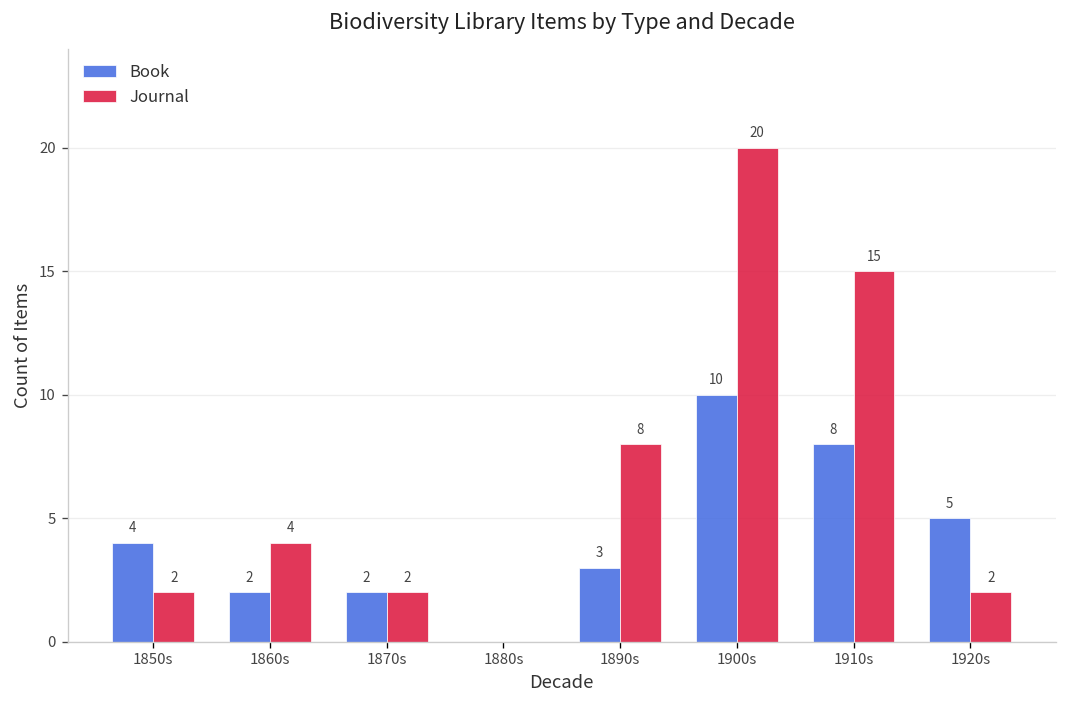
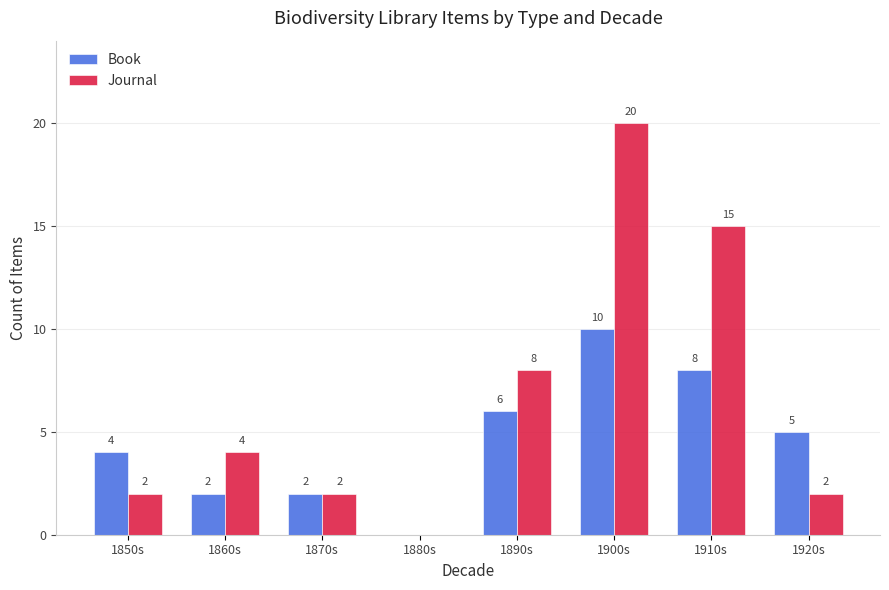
Book, 1890s: 3 -> 6
